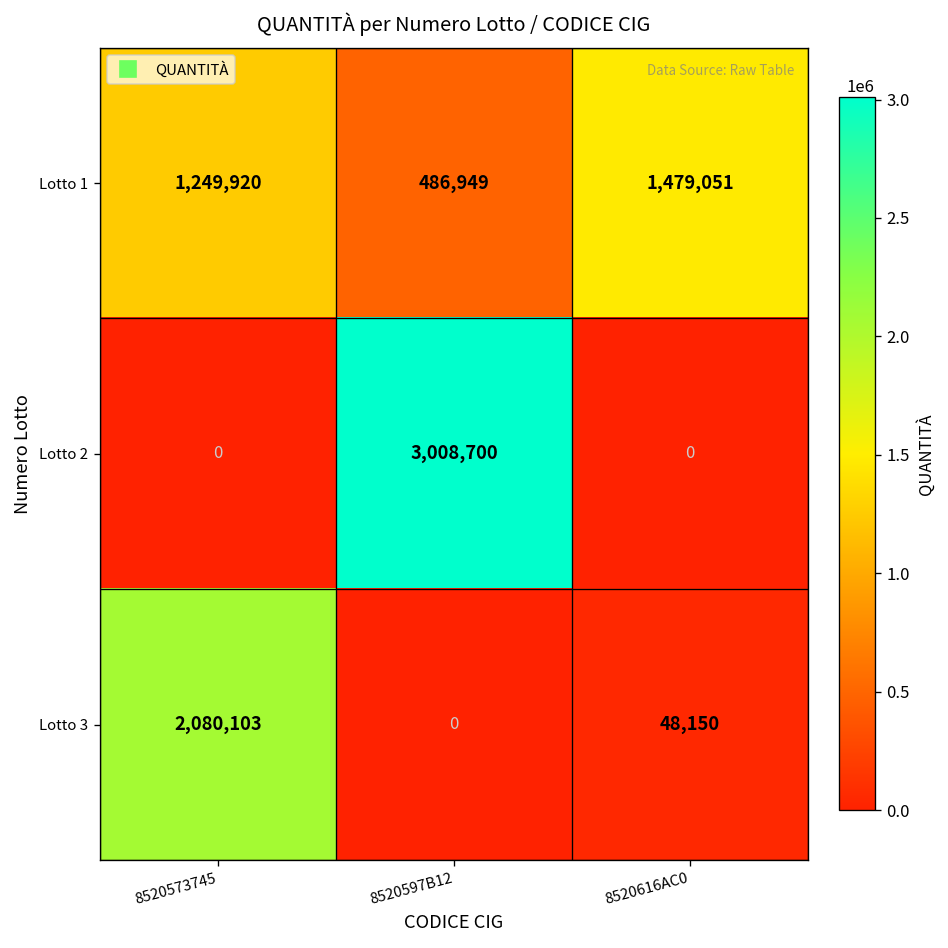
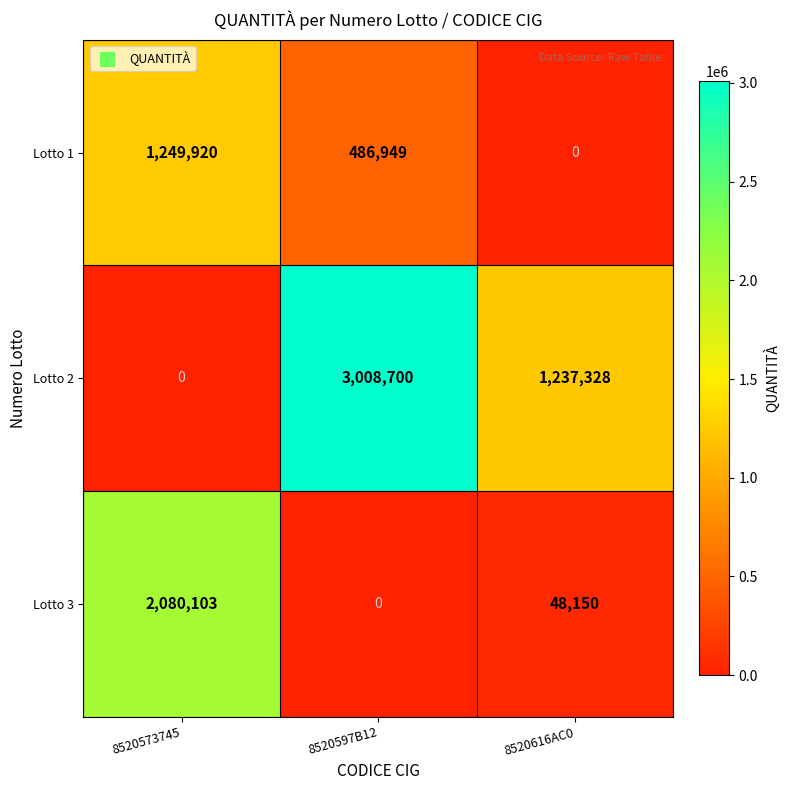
Lotto 1, 8520616AC0: 1,479,051 -> 0
Lotto 2, 8520616AC0: 0 -> 1,237,328
